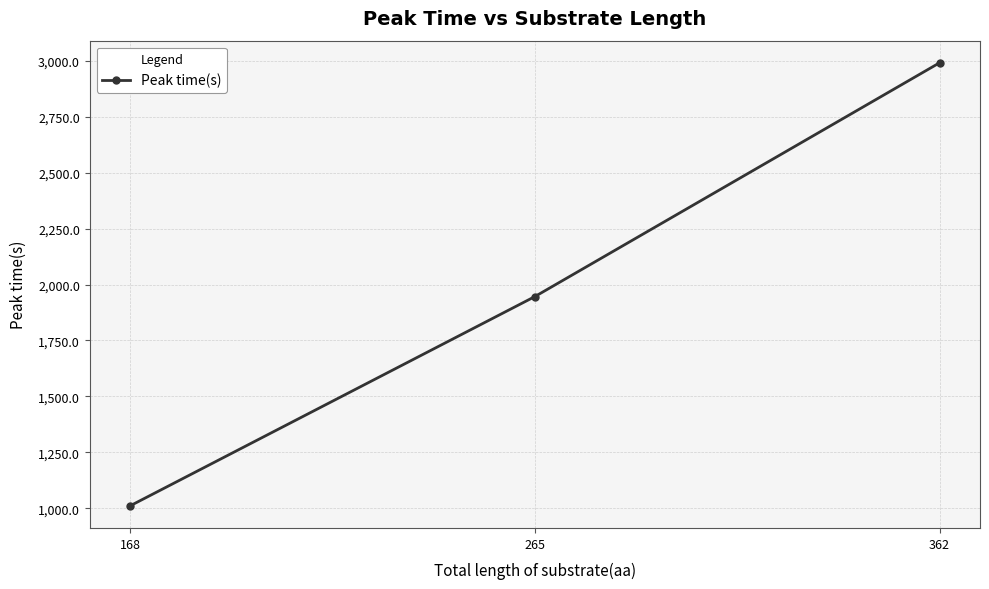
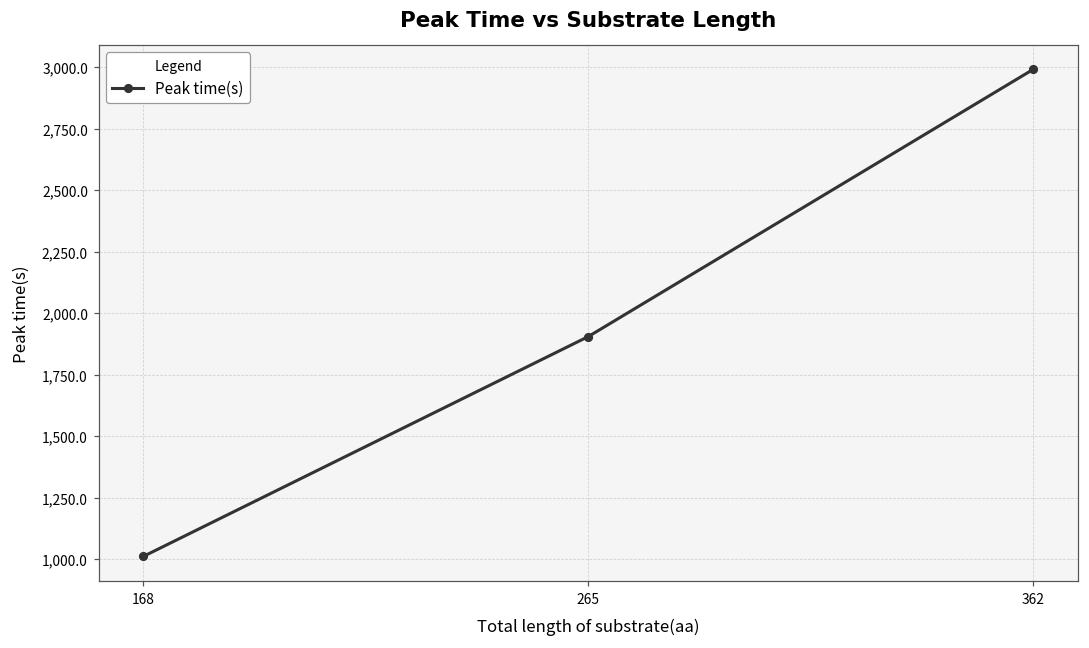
265: 1,950 -> 1,900
